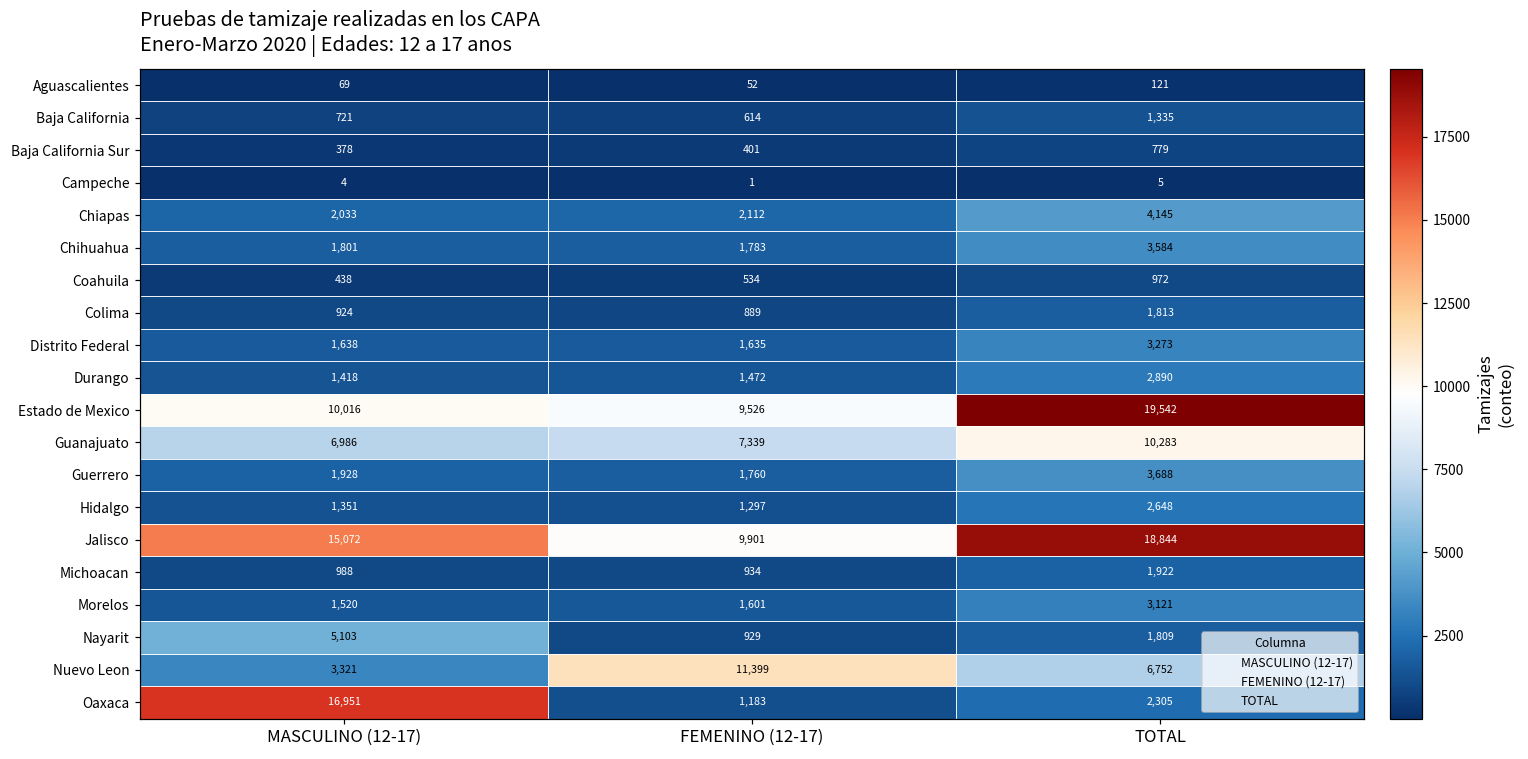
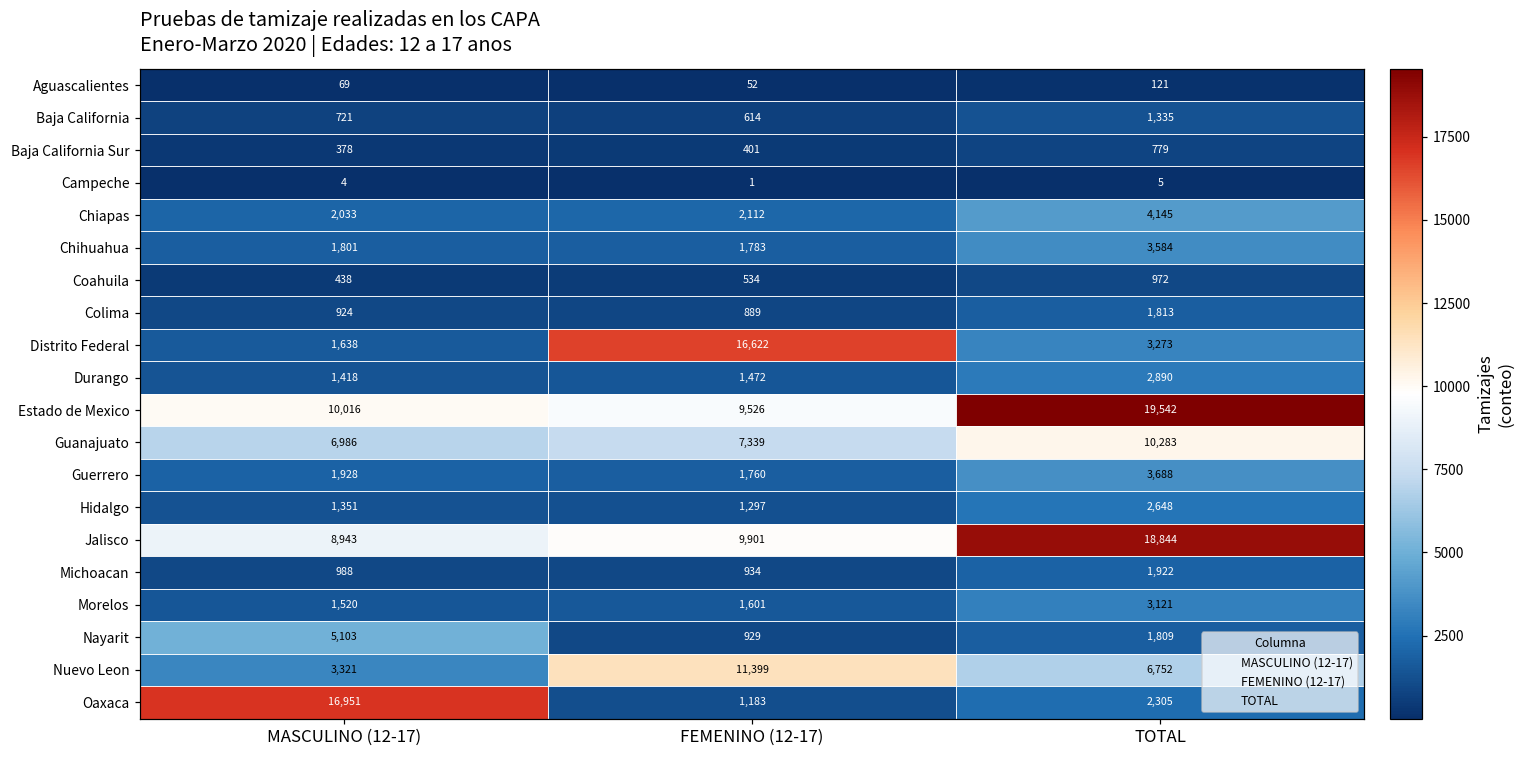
Distrito Federal, FEMENINO (12-17): 1,635 -> 16,622
Jalisco, MASCULINO (12-17): 15,072 -> 8,943
